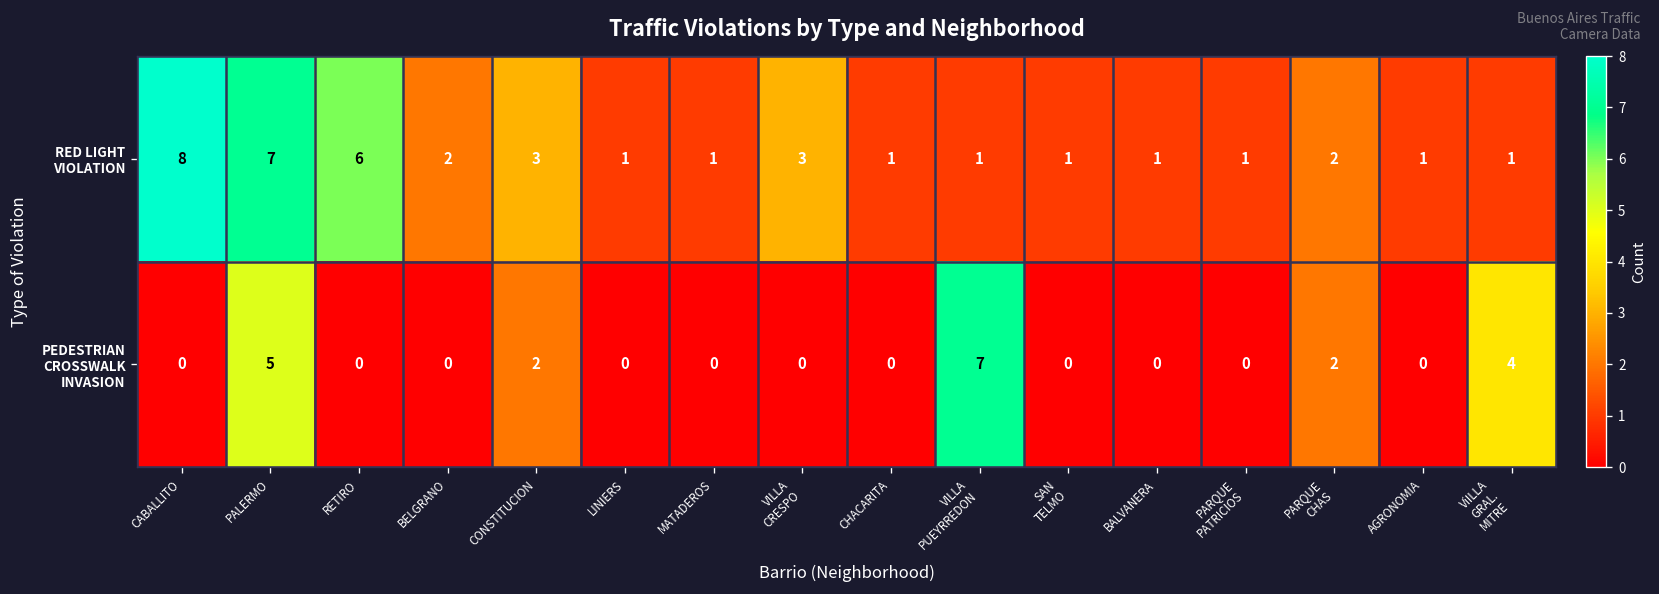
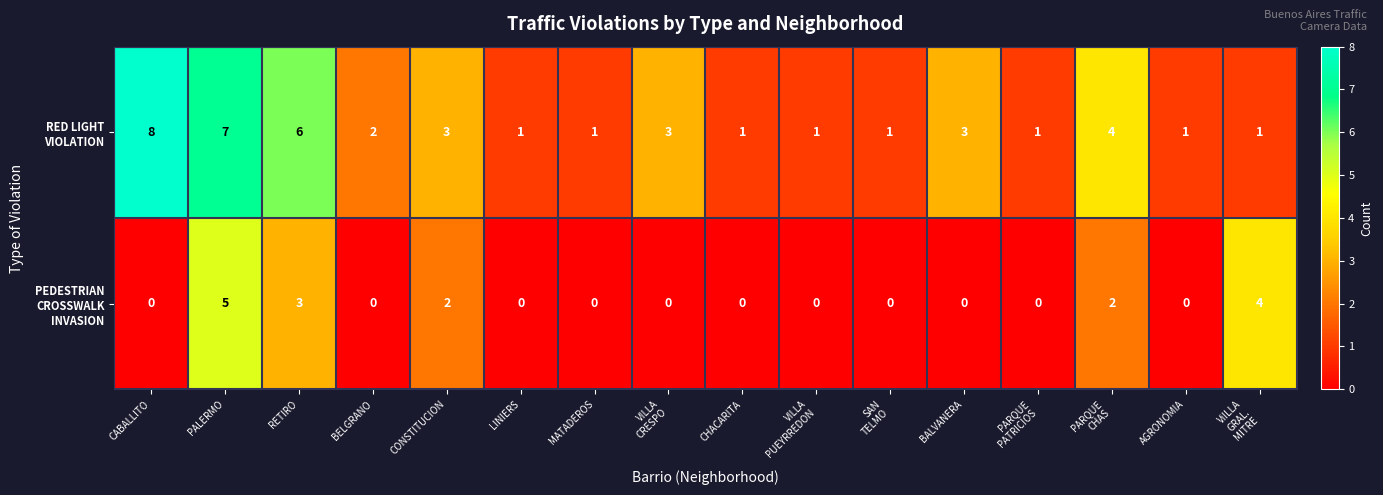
RED LIGHT VIOLATION, BALVANERA: 1 -> 3
RED LIGHT VIOLATION, PARQUE CHAS: 2 -> 4
PEDESTRIAN CROSSWALK INVASION, RETIRO: 0 -> 3
PEDESTRIAN CROSSWALK INVASION, VILLA PUEYRREDON: 7 -> 0
